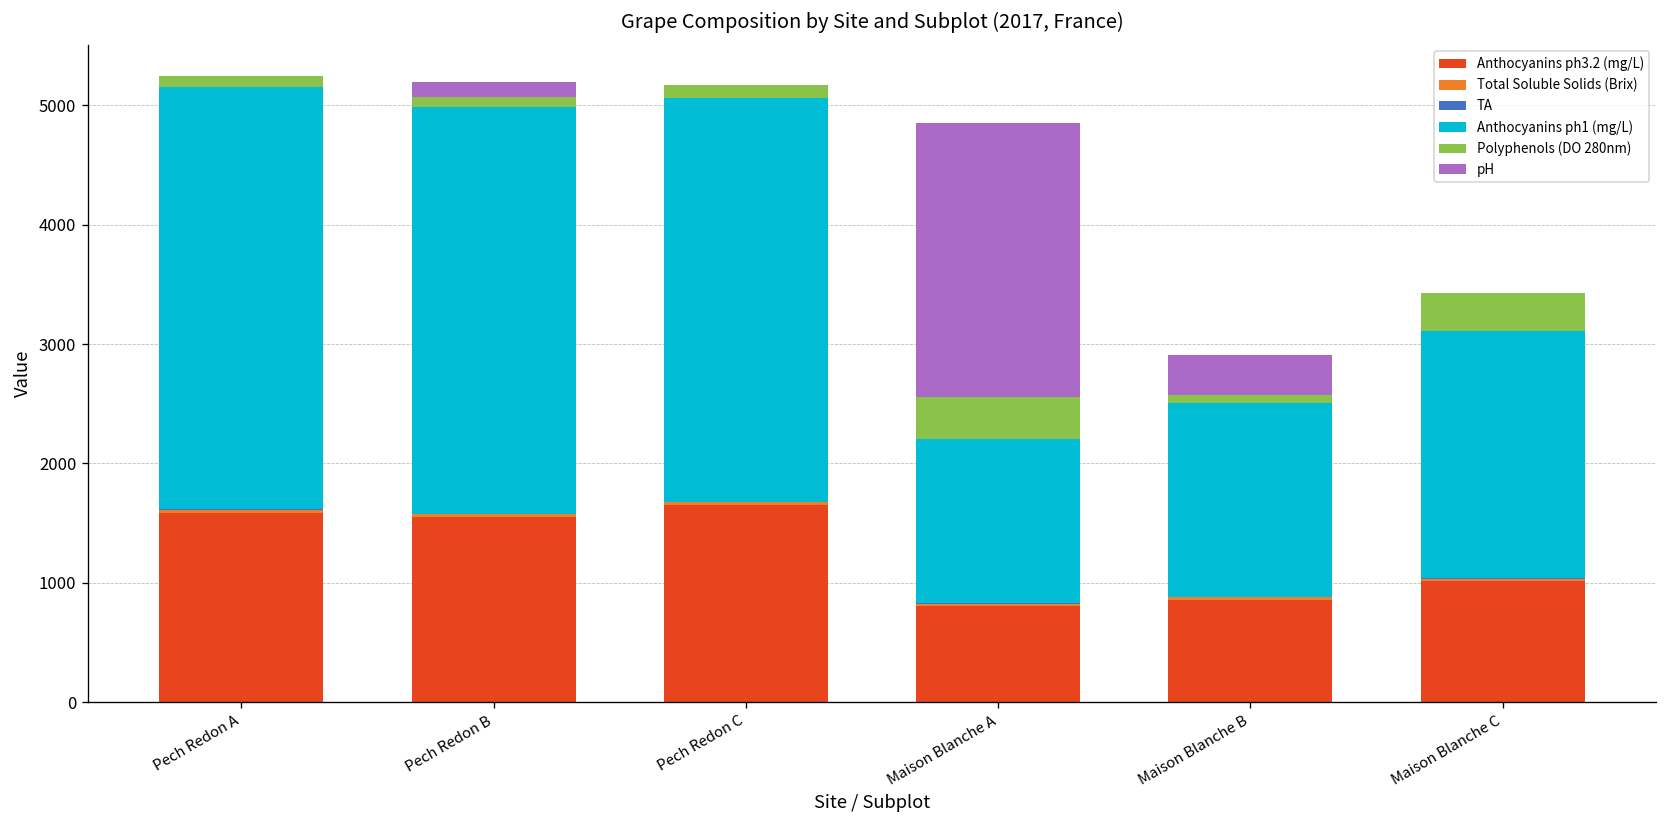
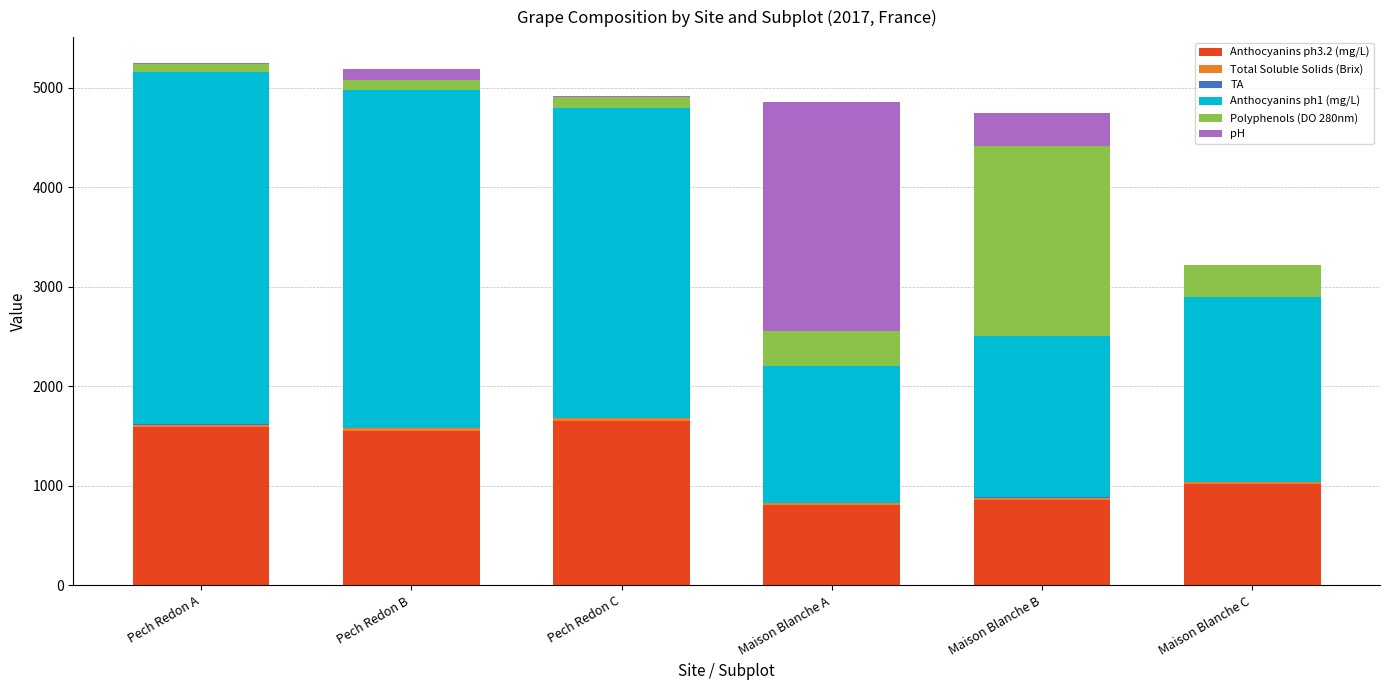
Anthocyanins ph1 (mg/L), Pech Redon C: 3400 -> 3100
Polyphenols (DO 280nm), Maison Blanche B: 100 -> 1900
Anthocyanins ph1 (mg/L), Maison Blanche C: 2100 -> 1900
